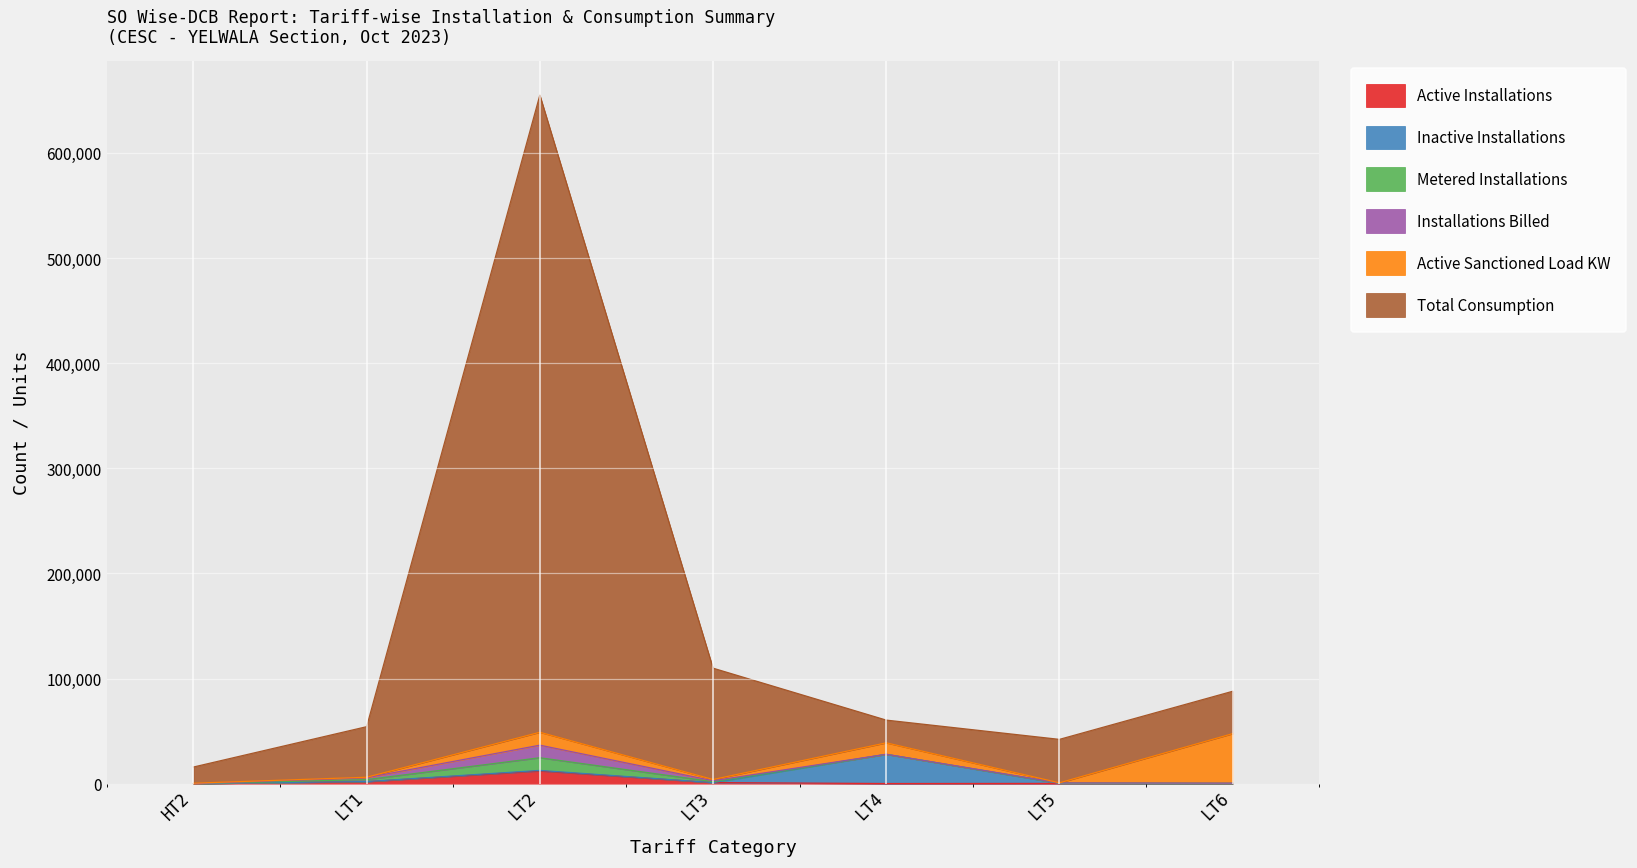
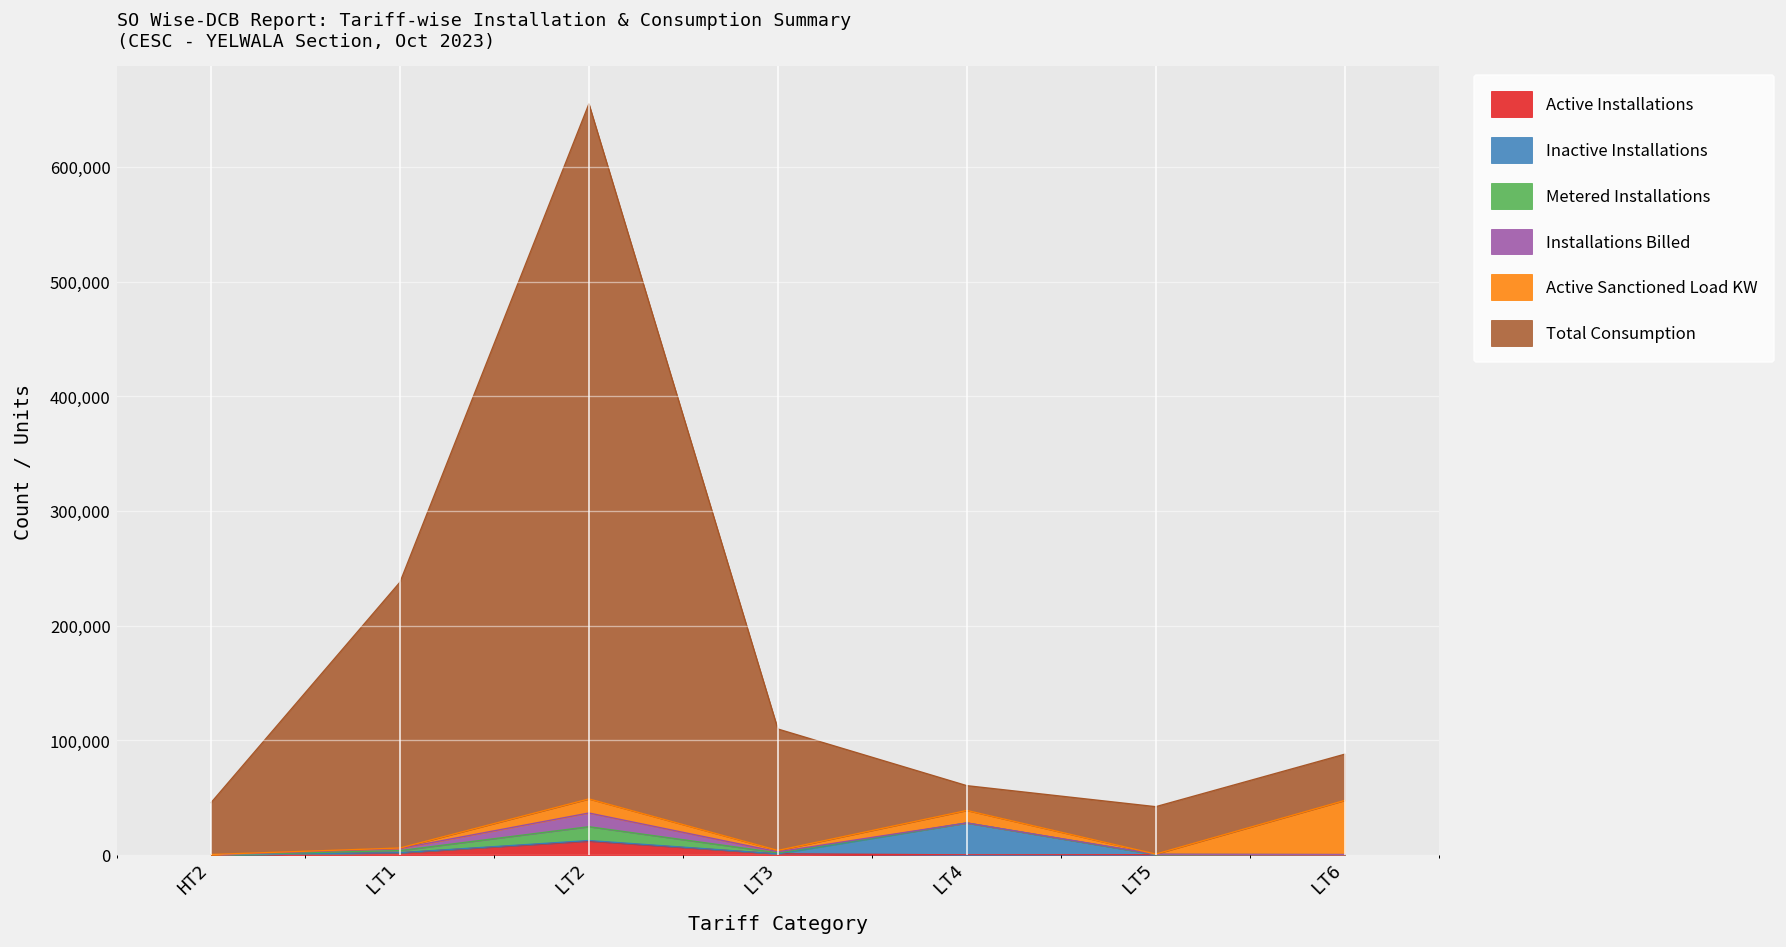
Total Consumption, HT2: 20,000 -> 50,000
Total Consumption, LT1: 50,000 -> 230,000
